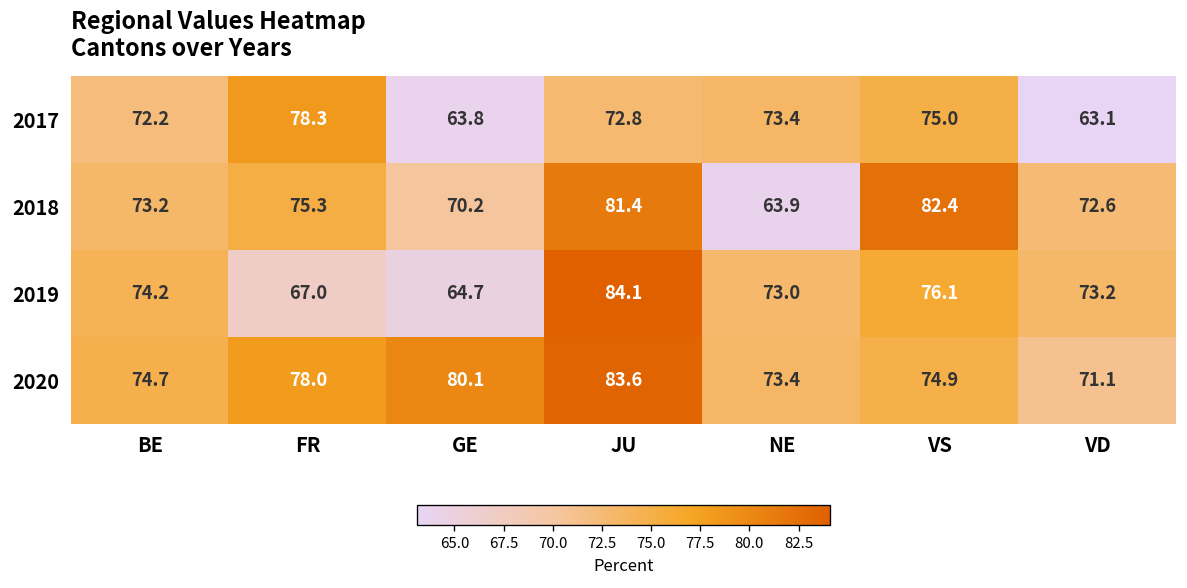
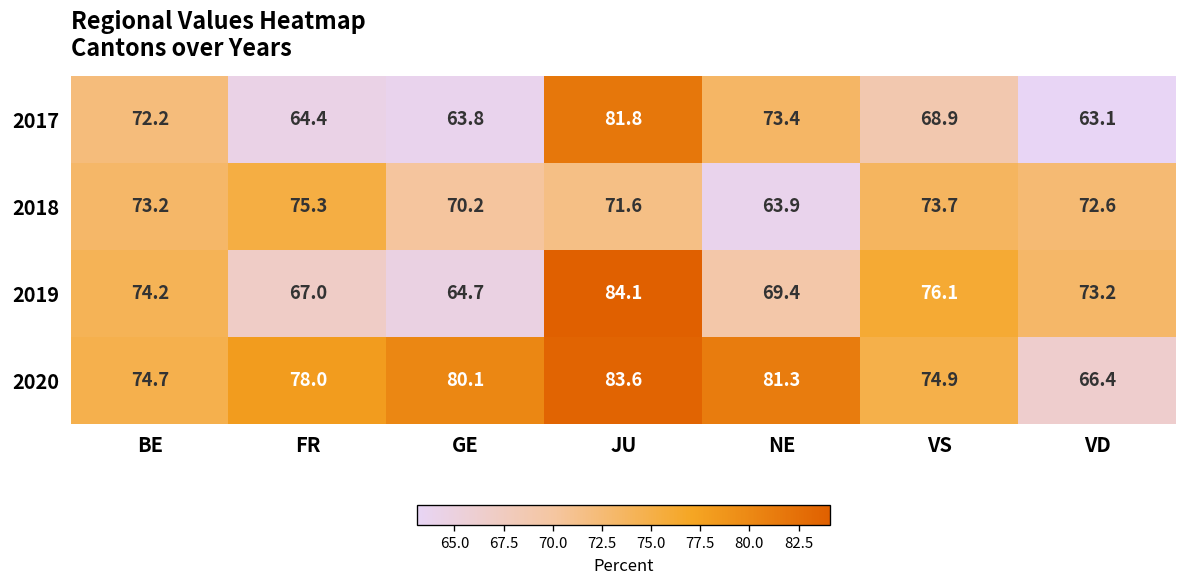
2017, FR: 78.3 -> 64.4
2017, JU: 72.8 -> 81.8
2017, VS: 75.0 -> 68.9
2018, JU: 81.4 -> 71.6
2018, VS: 82.4 -> 73.7
2019, NE: 73.0 -> 69.4
2020, NE: 73.4 -> 81.3
2020, VD: 71.1 -> 66.4
